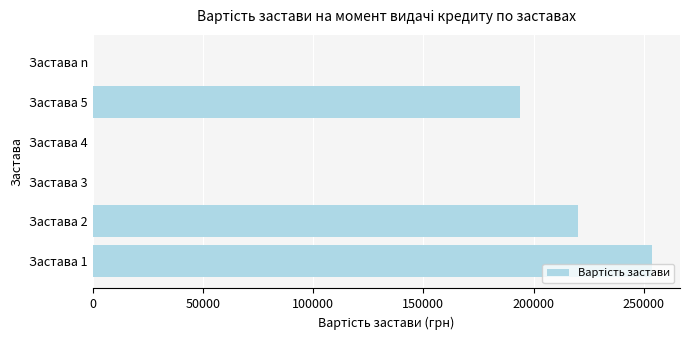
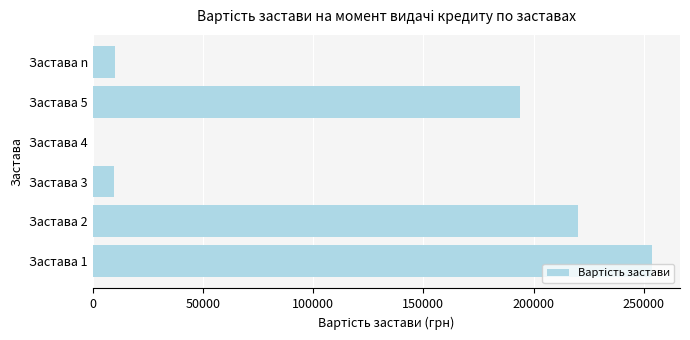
Застава n: 0 -> 10000
Застава 3: 0 -> 10000
